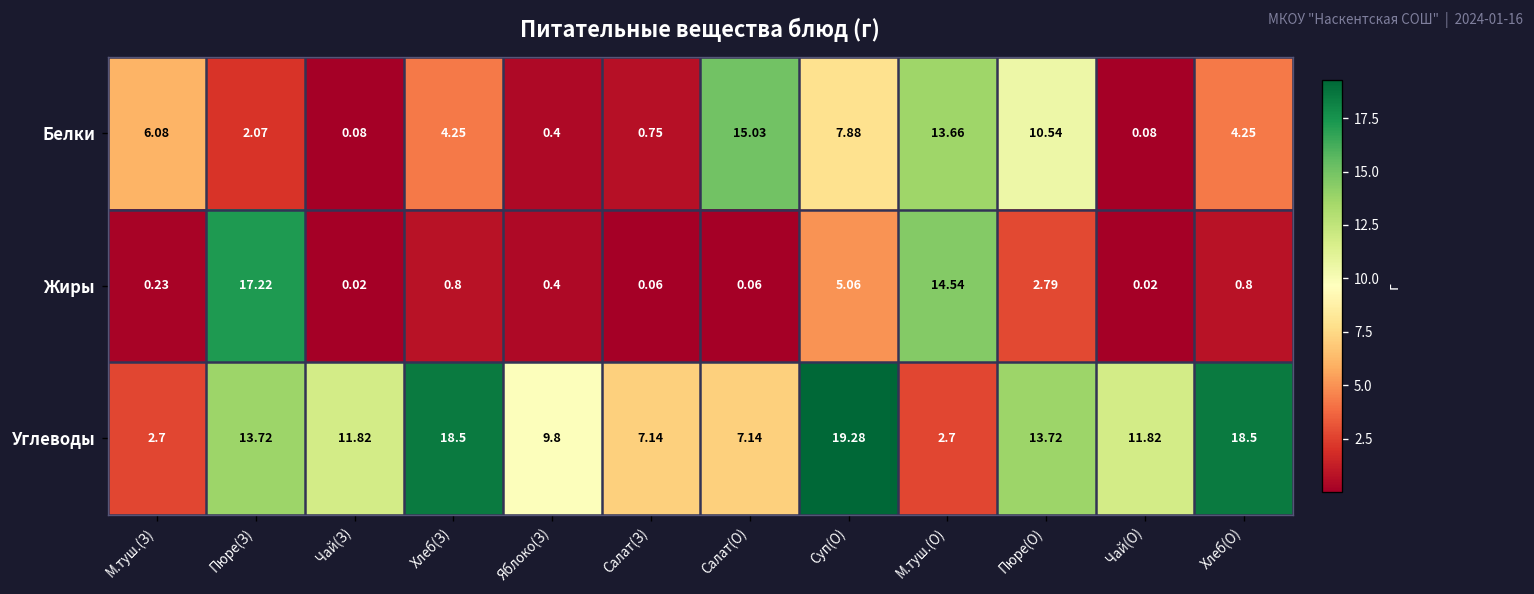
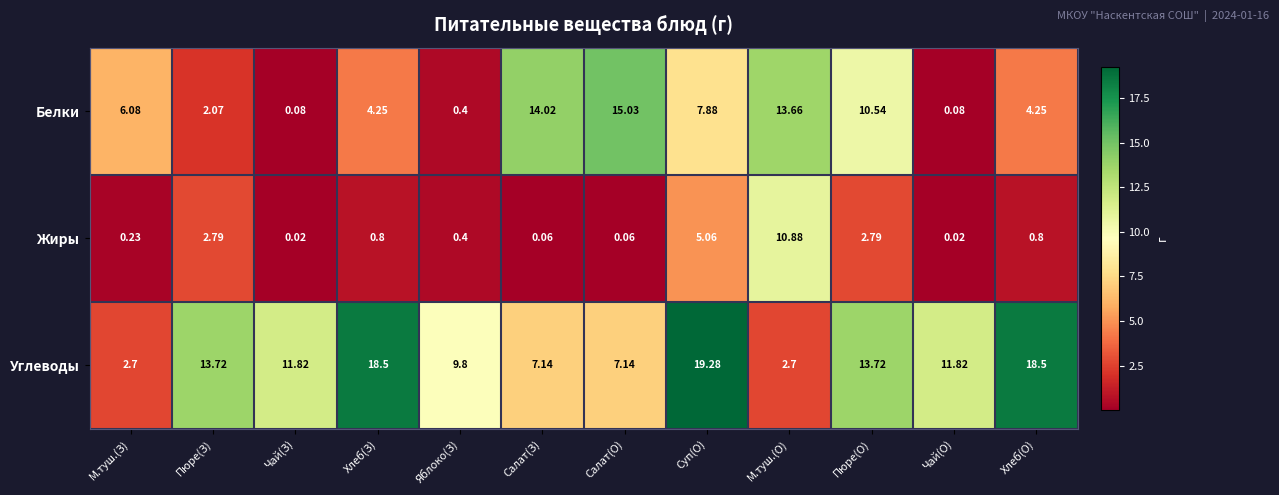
Белки, Салат(З): 0.75 -> 14.02
Жиры, Пюре(З): 17.22 -> 2.79
Жиры, М.туш.(О): 14.54 -> 10.88
